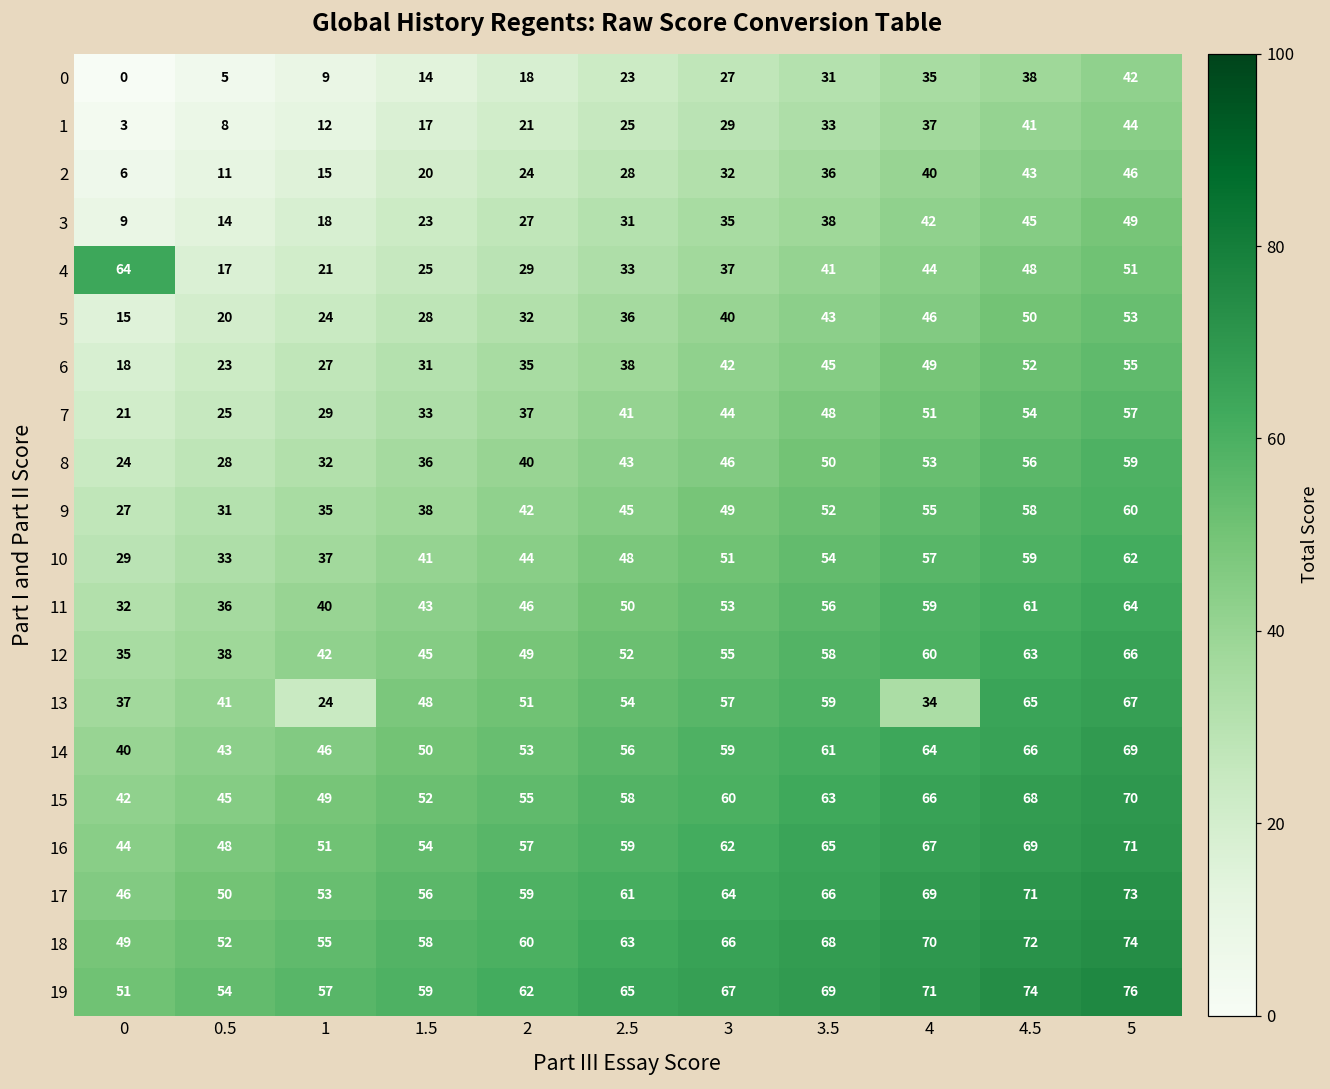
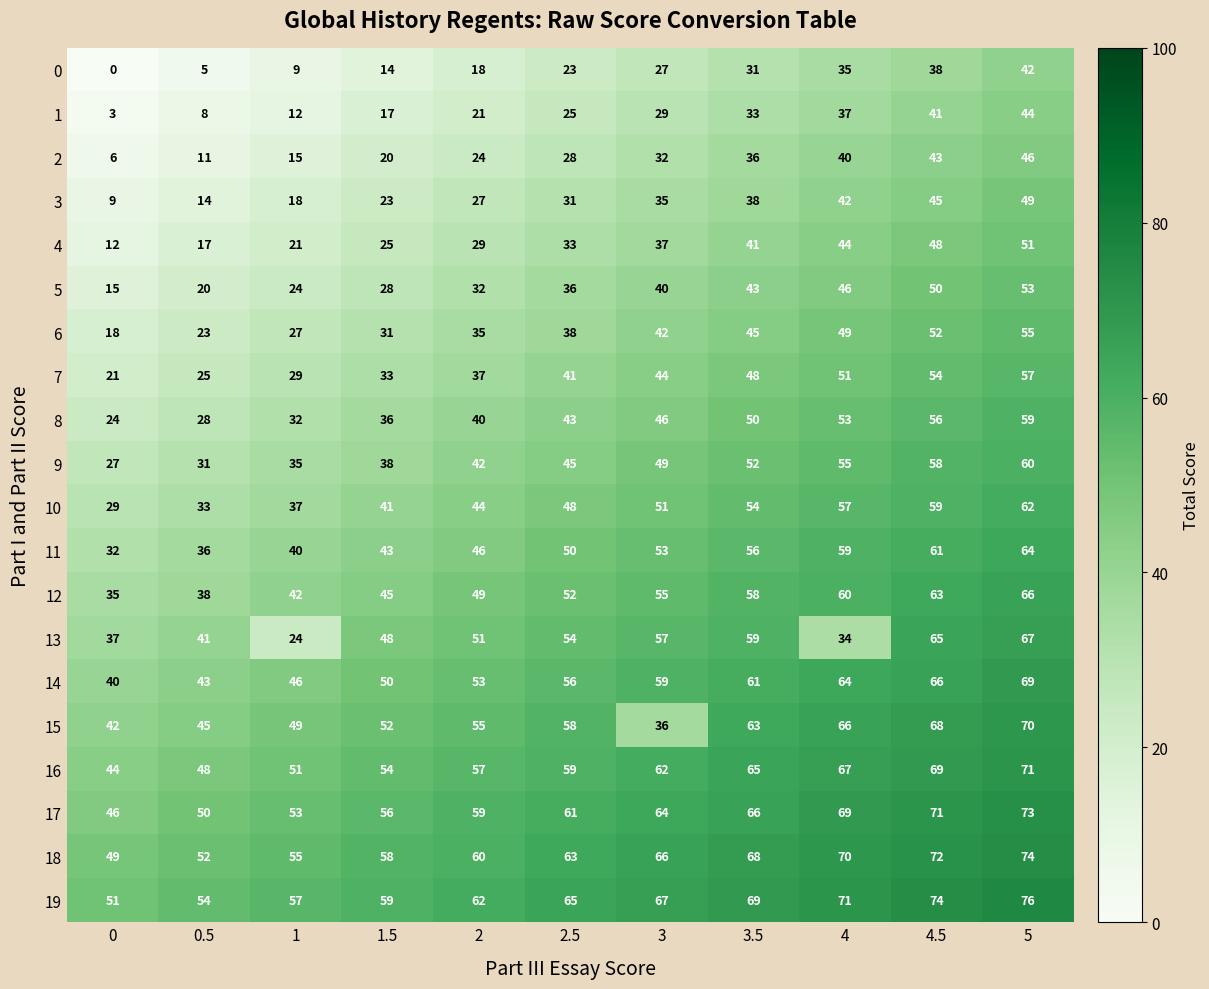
4, 0: 64 -> 12
15, 3: 60 -> 36
